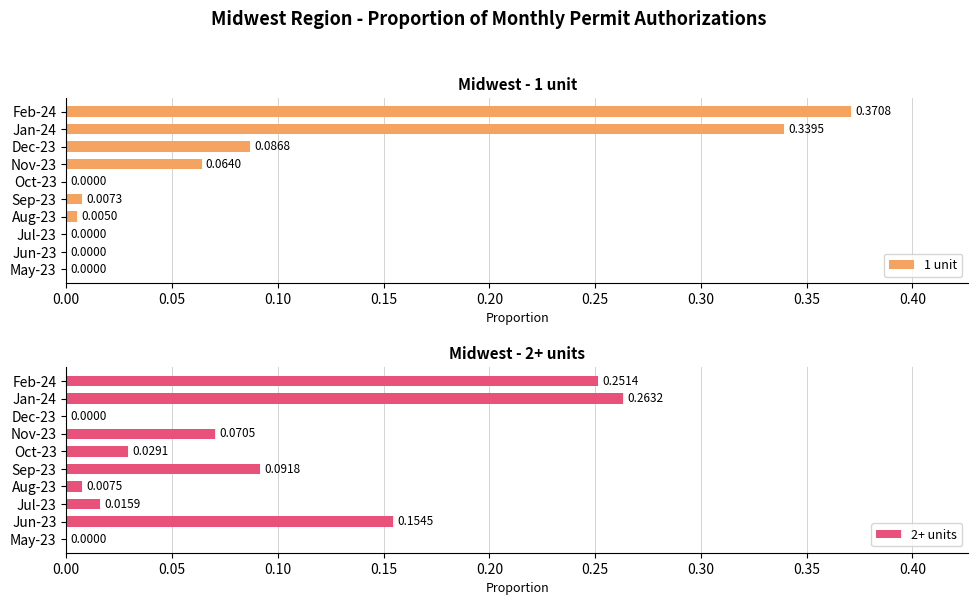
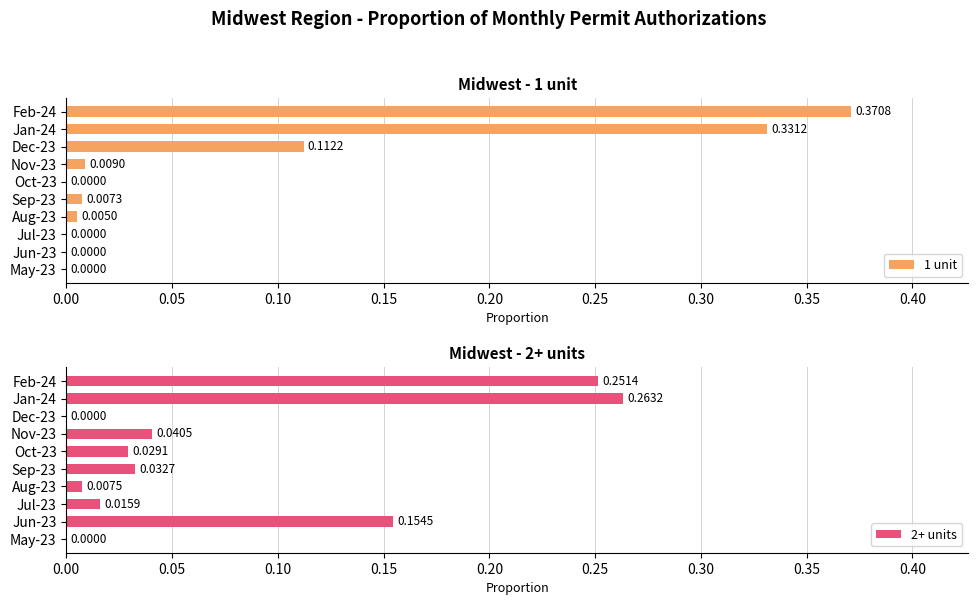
Midwest - 1 unit, Jan-24: 0.3395 -> 0.3312
Midwest - 1 unit, Dec-23: 0.0868 -> 0.1122
Midwest - 1 unit, Nov-23: 0.0640 -> 0.0090
Midwest - 2+ units, Nov-23: 0.0705 -> 0.0405
Midwest - 2+ units, Sep-23: 0.0918 -> 0.0327
